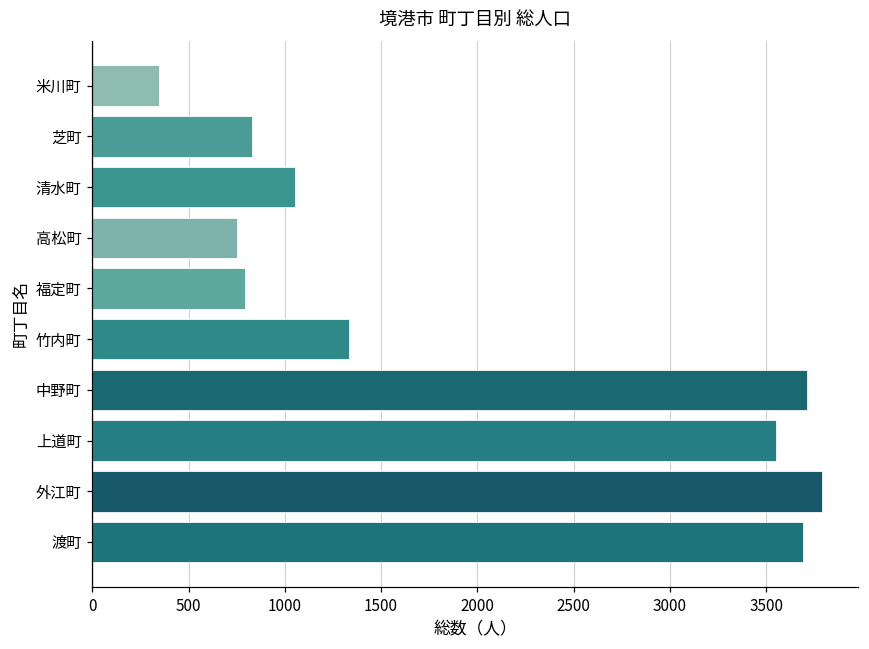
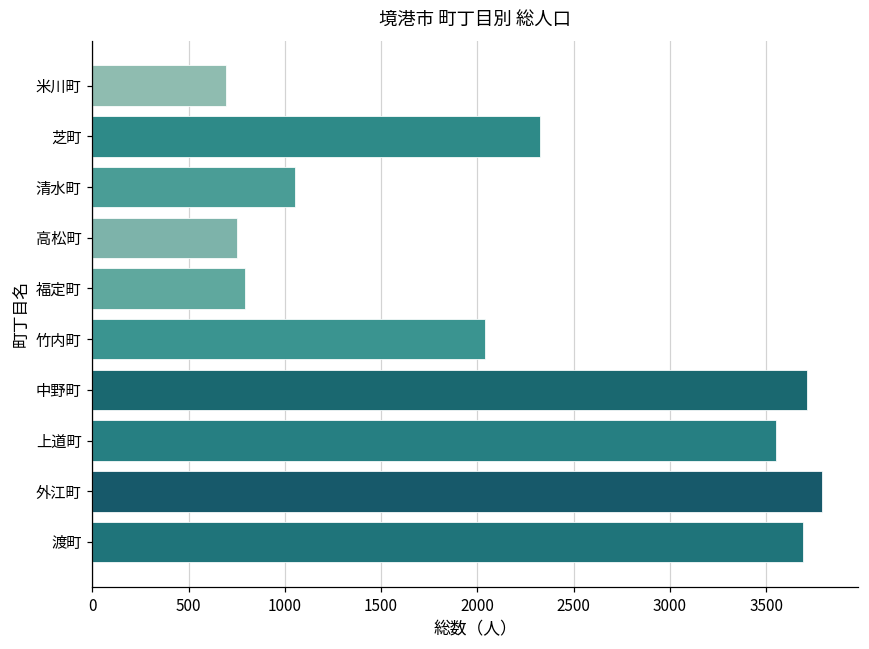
米川町: 350 -> 690
芝町: 830 -> 2330
竹内町: 1330 -> 2040
